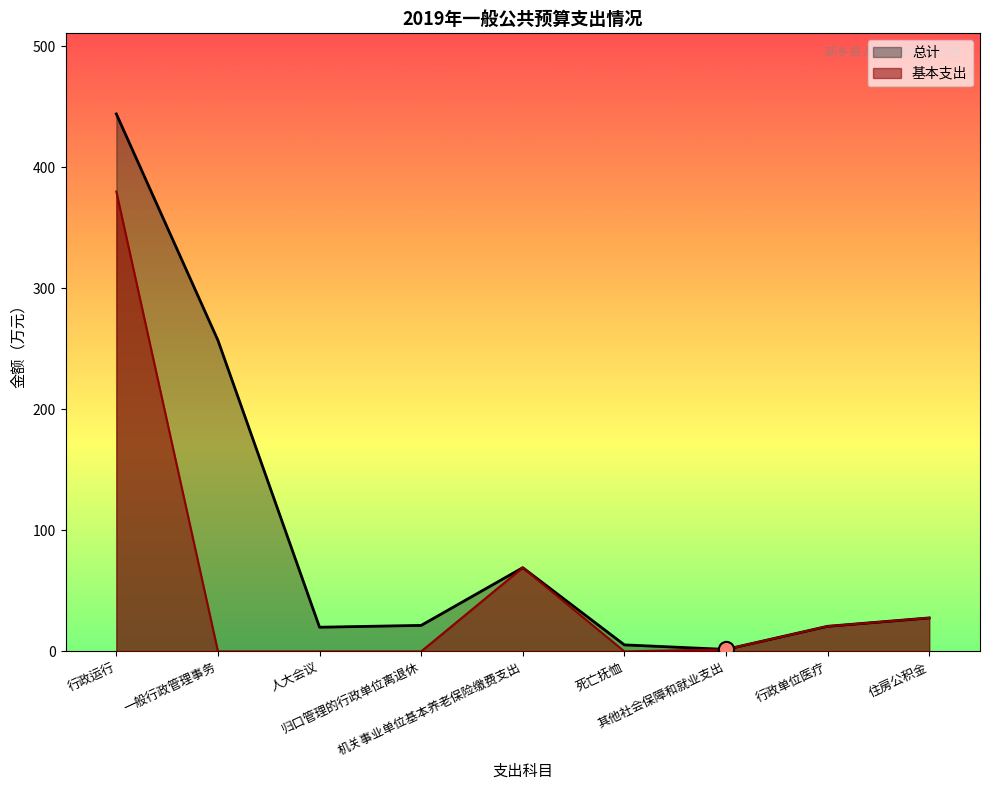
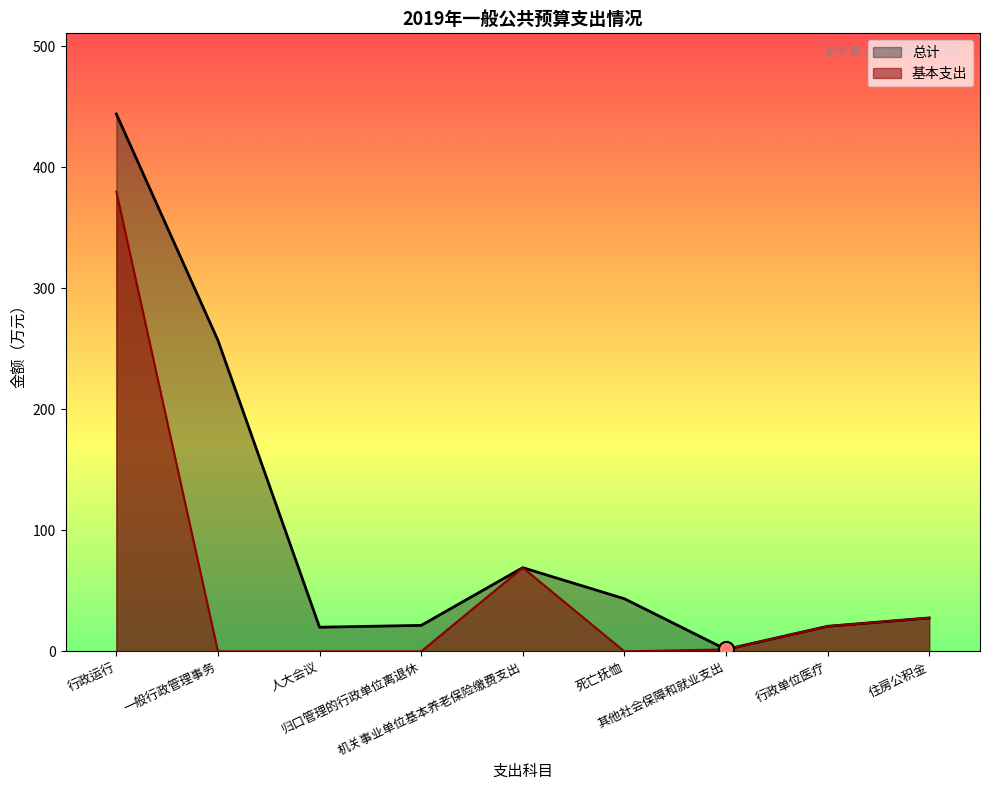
总计, 死亡抚恤: 5 -> 44
